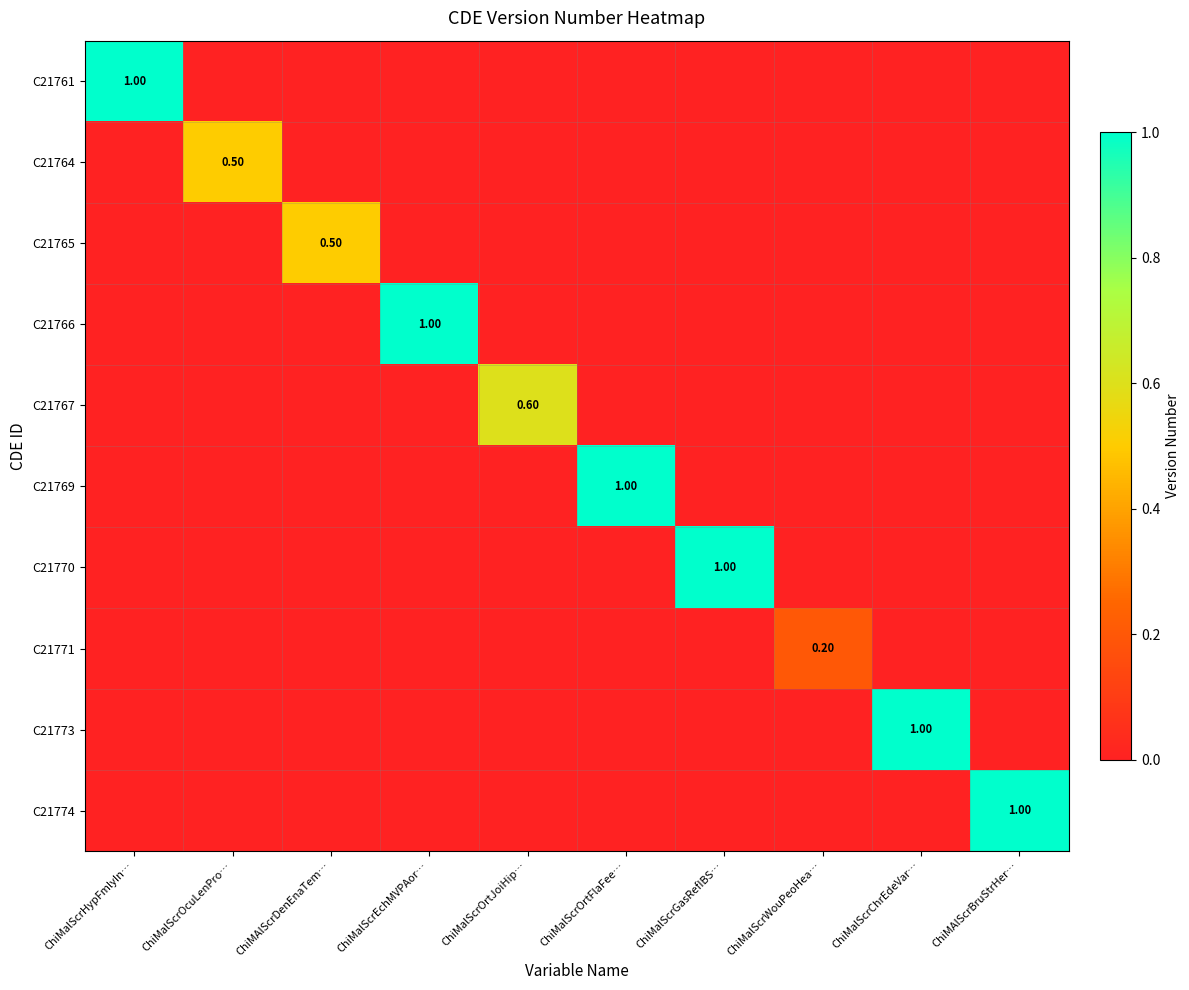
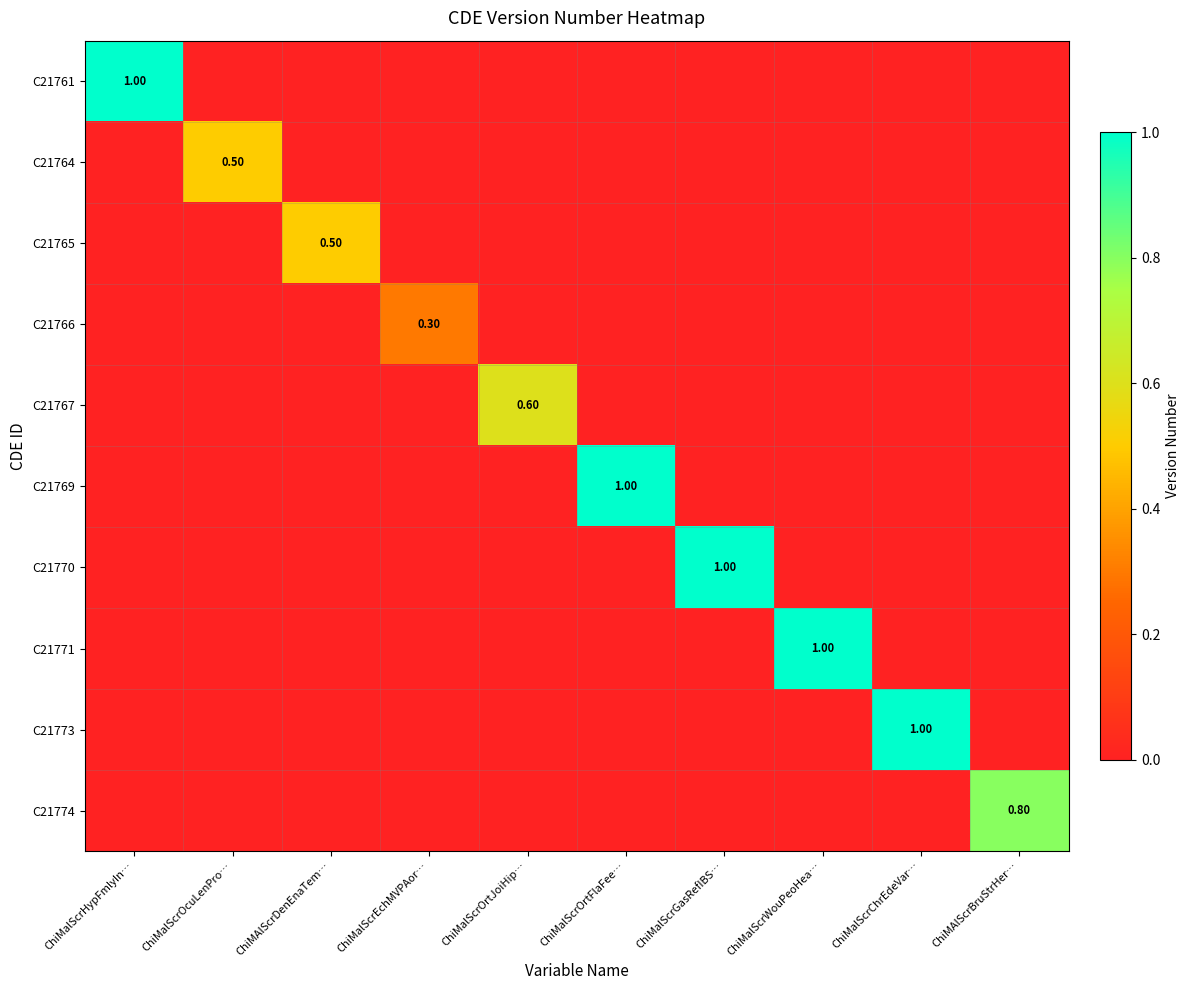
C21766, ChiMalScrEchMVPAor…: 1.00 -> 0.30
C21771, ChiMalScrWouPeoHea…: 0.20 -> 1.00
C21774, ChiMAlScrBruStrHer…: 1.00 -> 0.80
